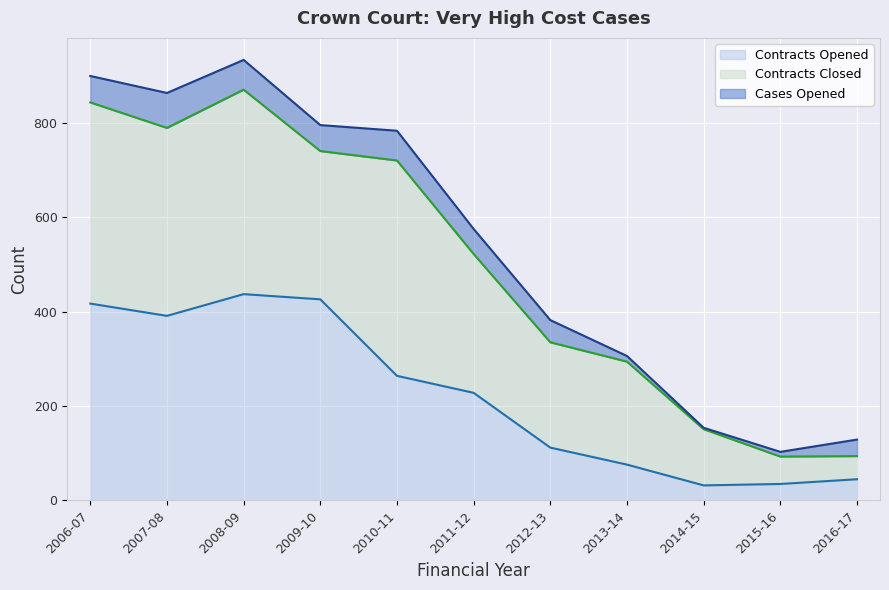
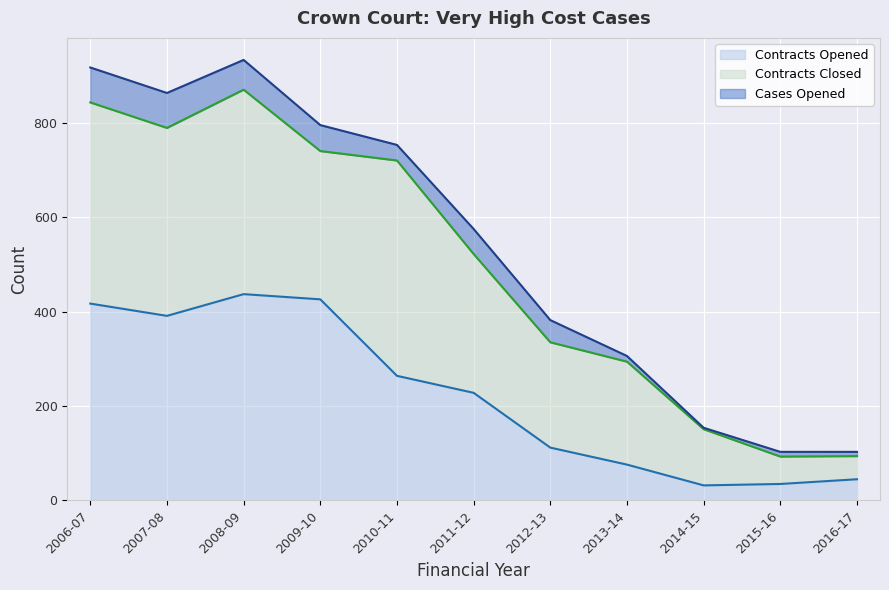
Cases Opened, 2006-07: 60 -> 70
Cases Opened, 2010-11: 60 -> 30
Cases Opened, 2016-17: 40 -> 10
